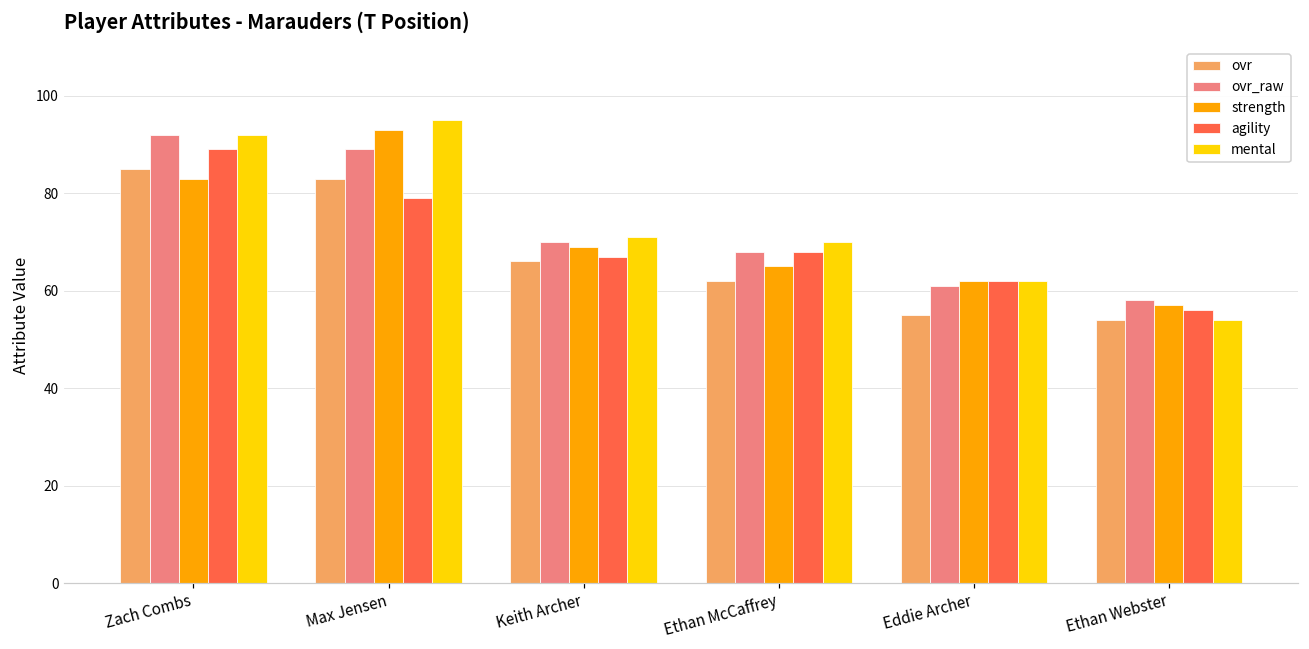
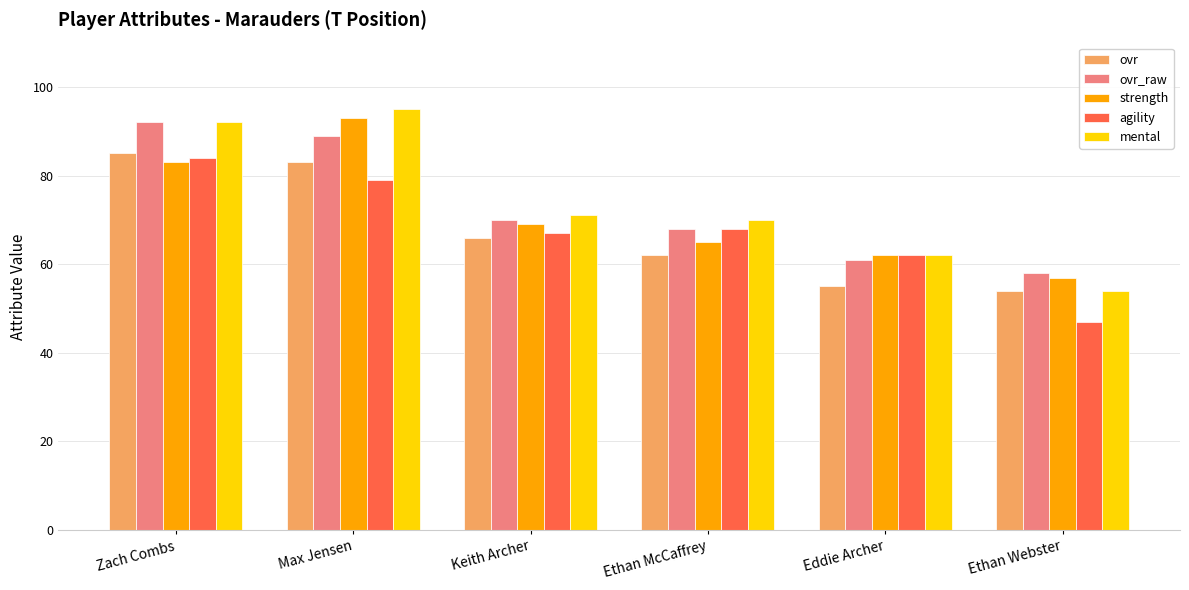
agility, Zach Combs: 89 -> 84
agility, Ethan Webster: 56 -> 47
